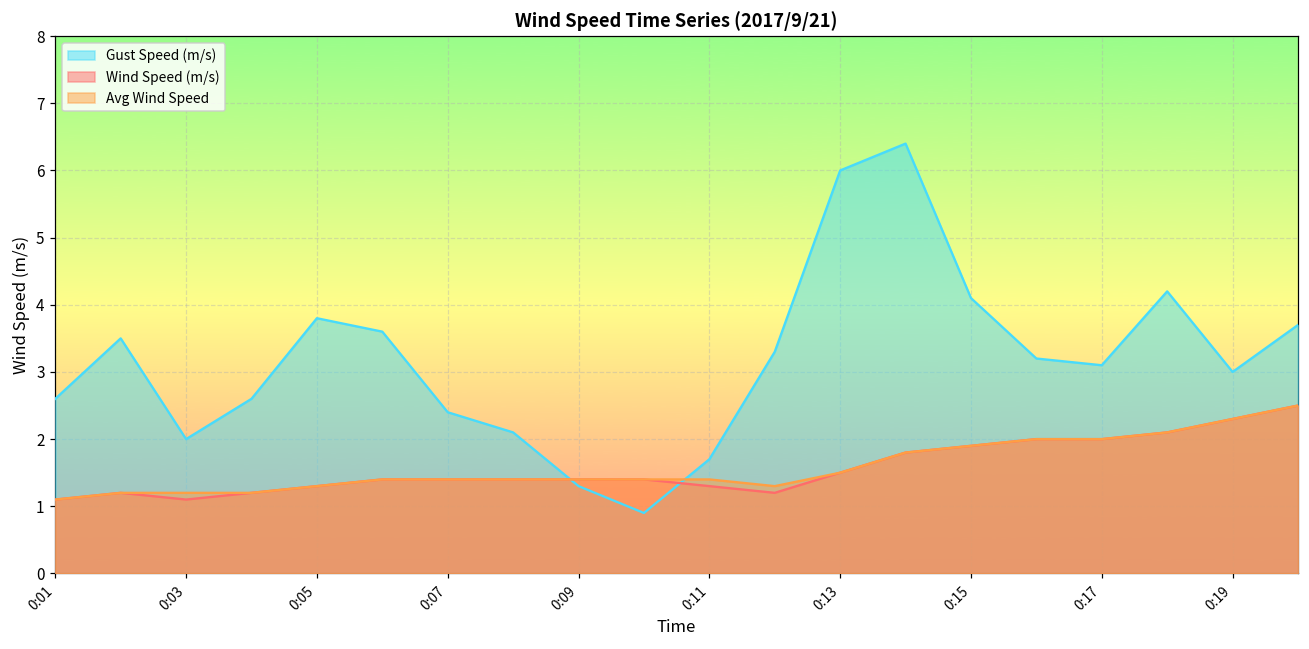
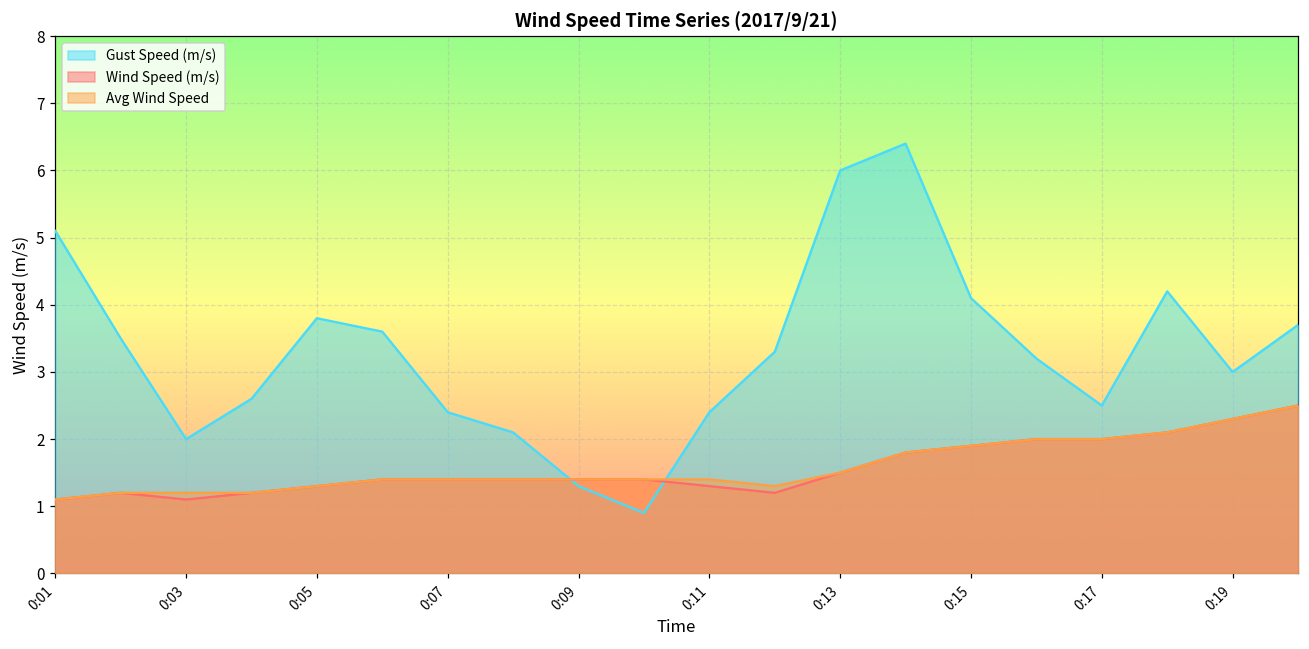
Gust Speed (m/s), 0:01: 2.6 -> 5.1
Gust Speed (m/s), 0:11: 1.7 -> 2.4
Gust Speed (m/s), 0:17: 3.1 -> 2.5
